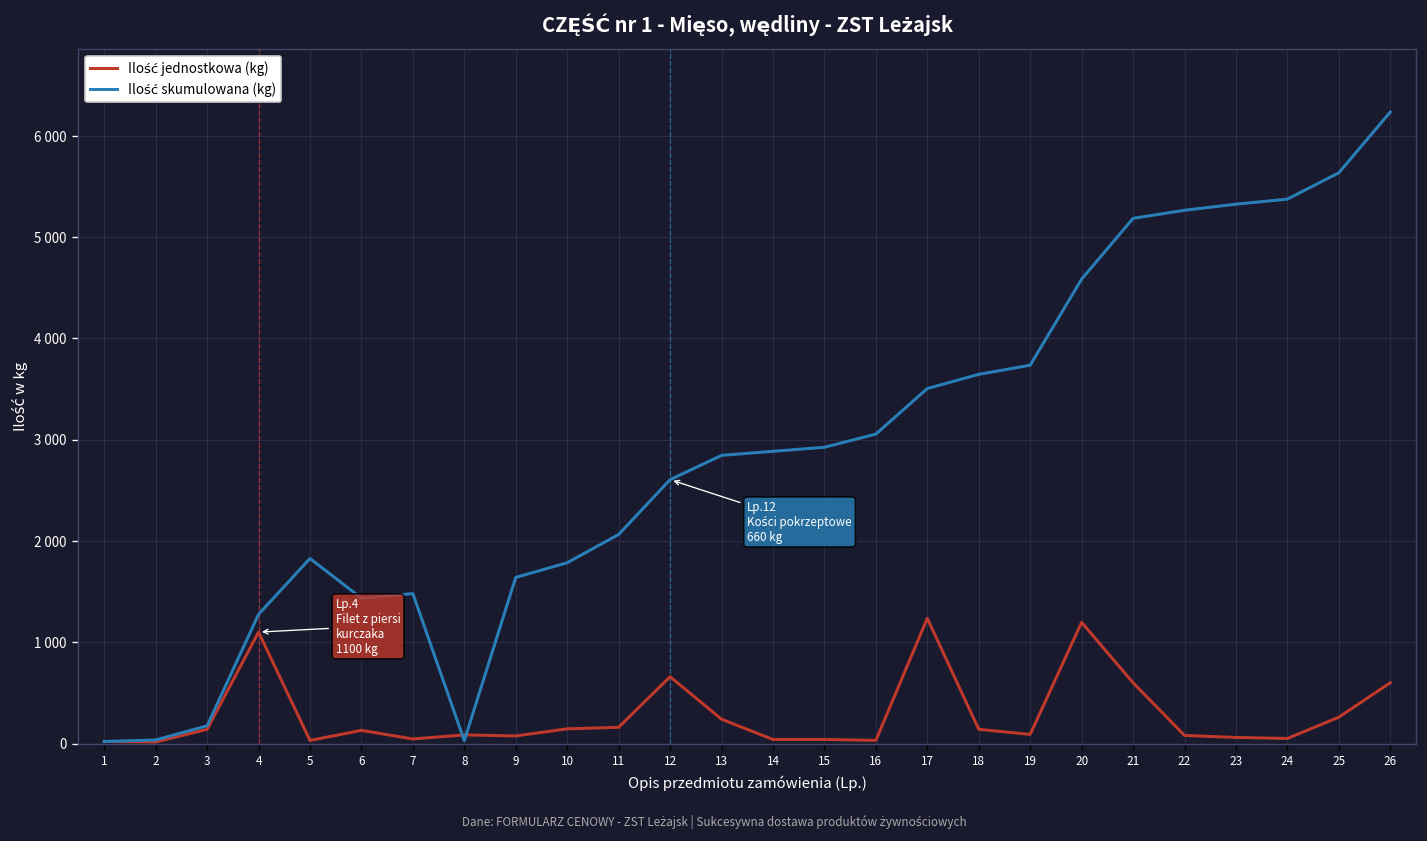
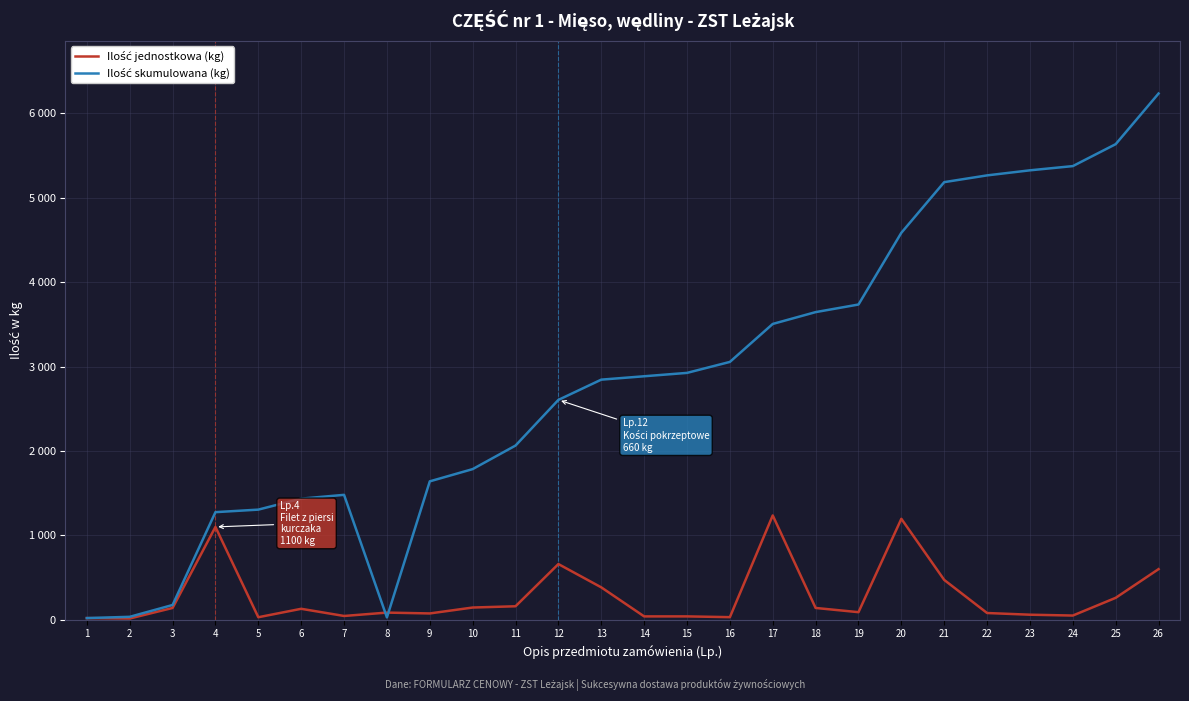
Ilość skumulowana (kg), 5: 1800 -> 1300
Ilość jednostkowa (kg), 13: 200 -> 400
Ilość jednostkowa (kg), 21: 600 -> 500
